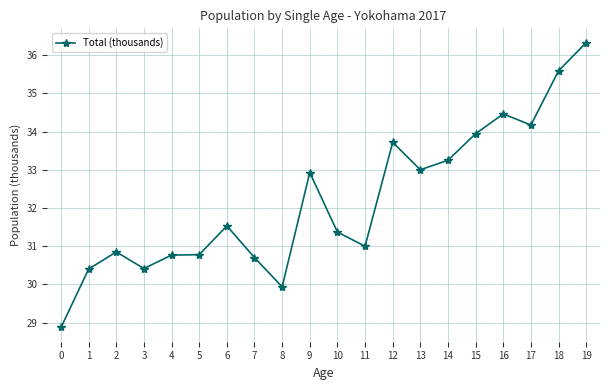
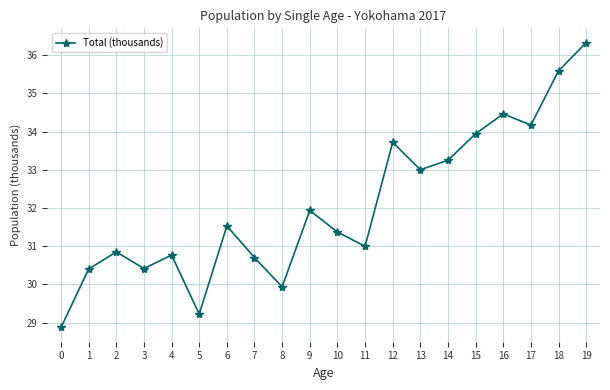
5: 30.8 -> 29.2
9: 32.9 -> 31.9
